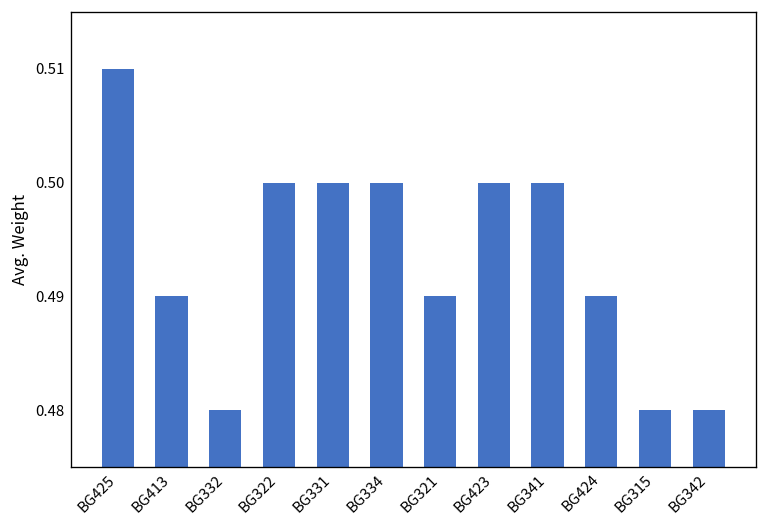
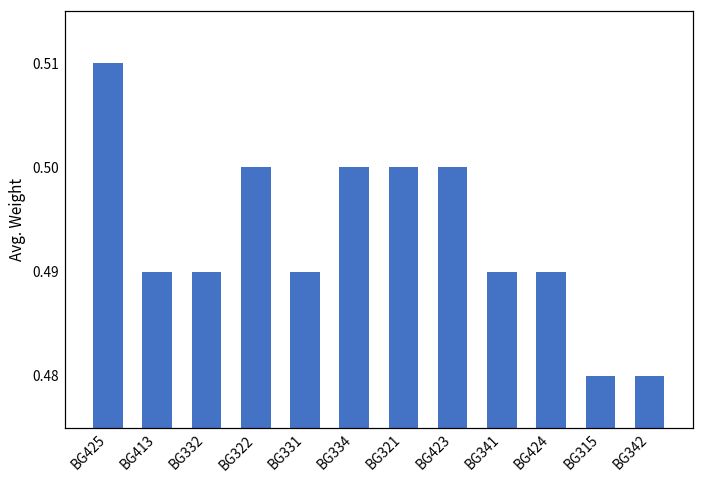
BG332: 0.480 -> 0.490
BG331: 0.500 -> 0.490
BG321: 0.490 -> 0.500
BG341: 0.500 -> 0.490
